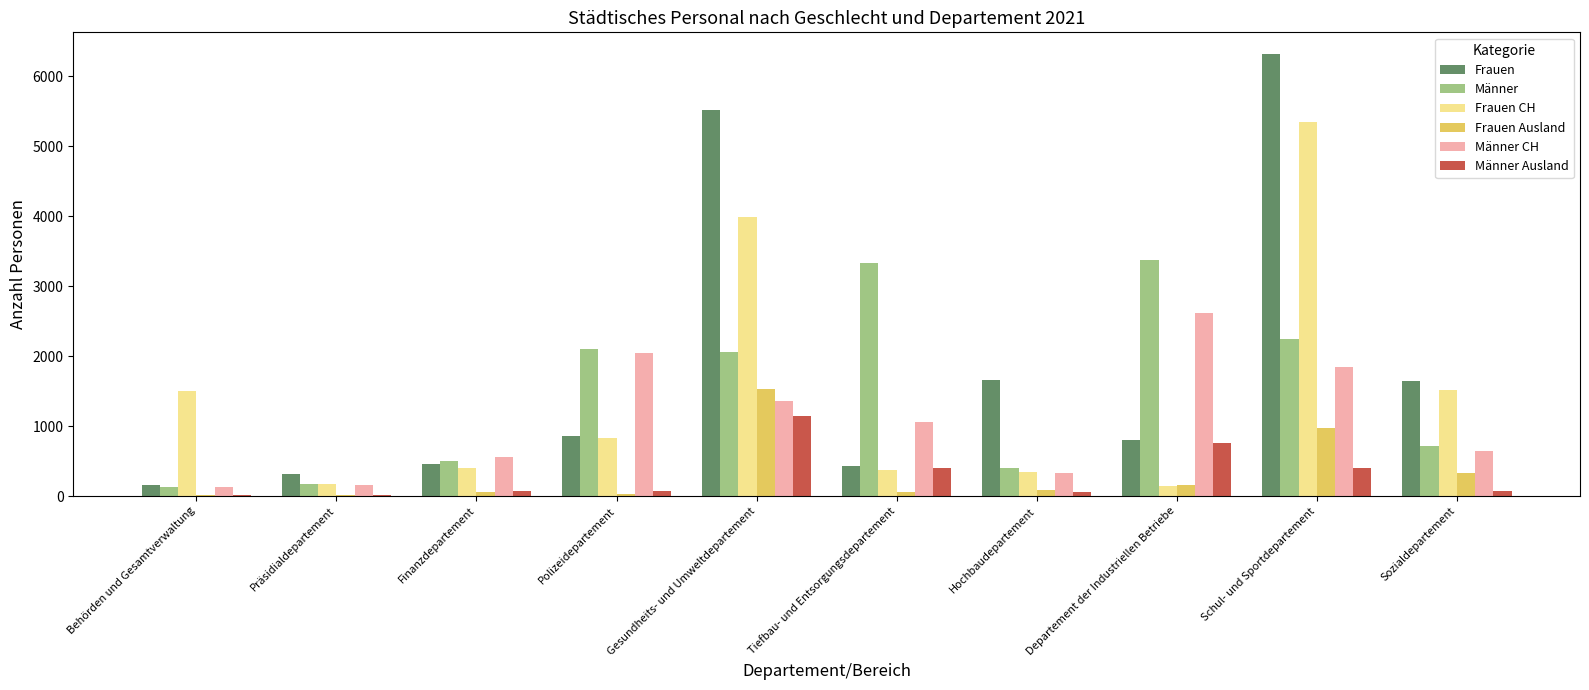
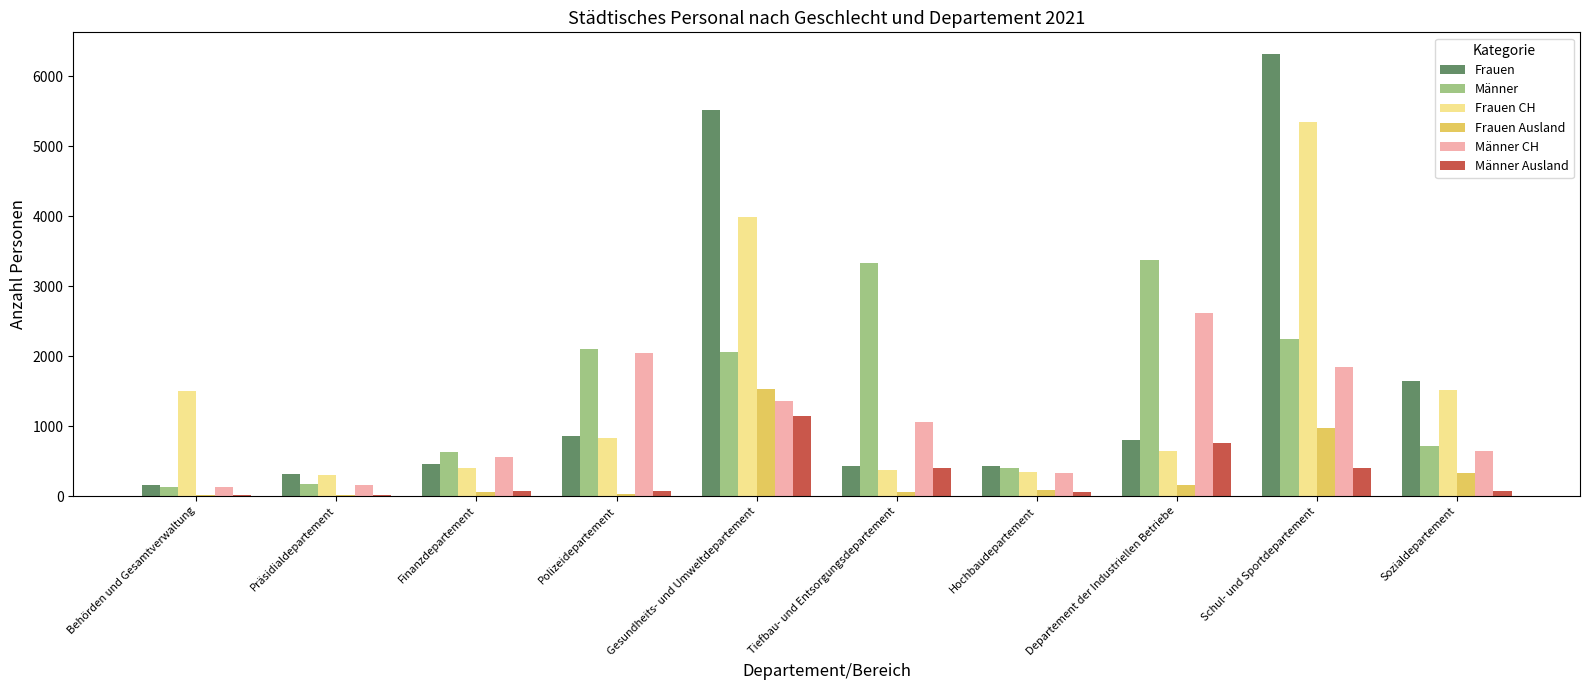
Frauen CH, Präsidialdepartement: 200 -> 300
Männer, Finanzdepartement: 500 -> 600
Frauen, Hochbaudepartement: 1700 -> 400
Frauen CH, Departement der Industriellen Betriebe: 100 -> 600
